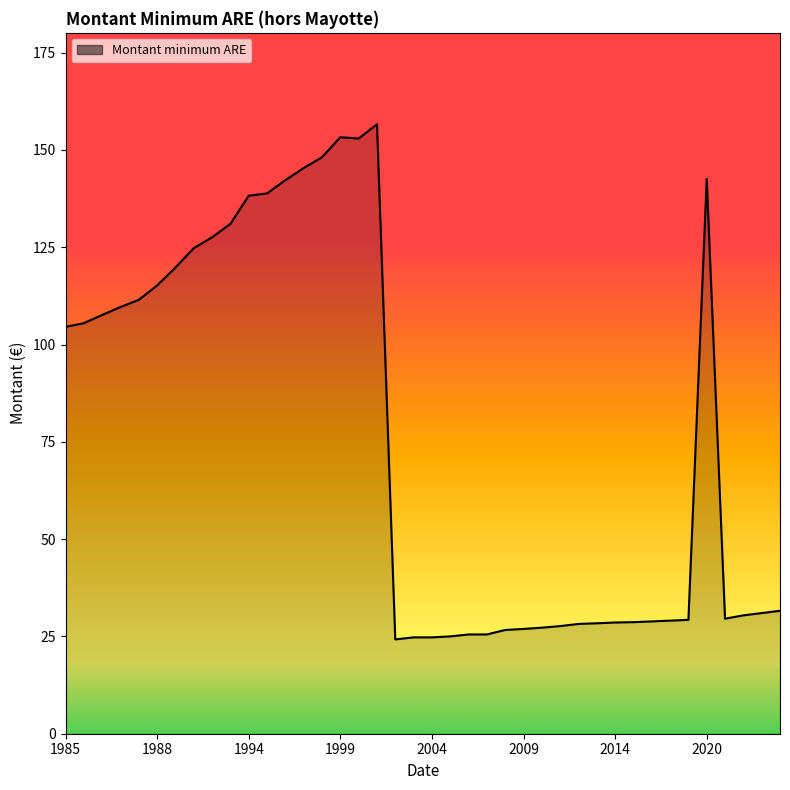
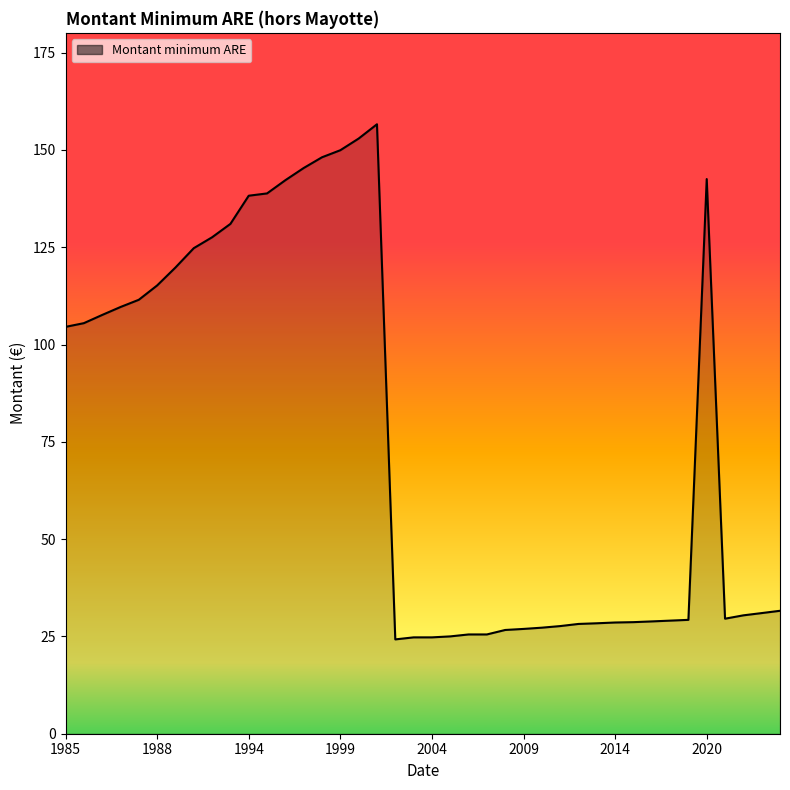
1999: 153 -> 150
